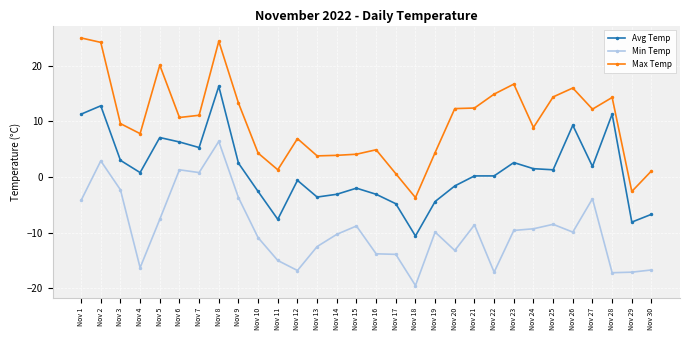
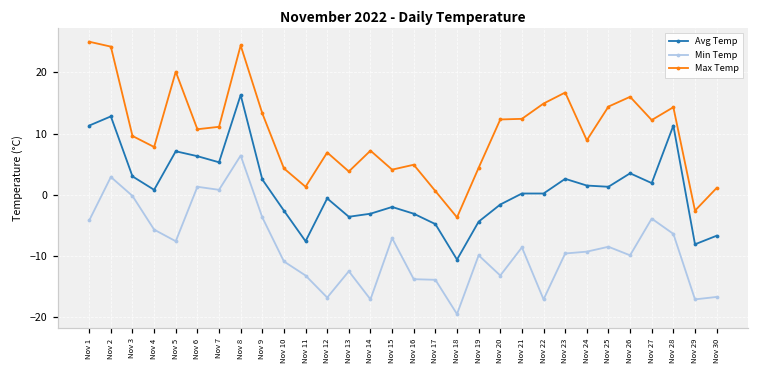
Min Temp, Nov 3: -2 -> 0
Min Temp, Nov 4: -16 -> -6
Min Temp, Nov 11: -15 -> -13
Min Temp, Nov 14: -10 -> -17
Max Temp, Nov 14: 4 -> 7
Min Temp, Nov 15: -9 -> -7
Avg Temp, Nov 26: 9 -> 4
Min Temp, Nov 28: -17 -> -6
